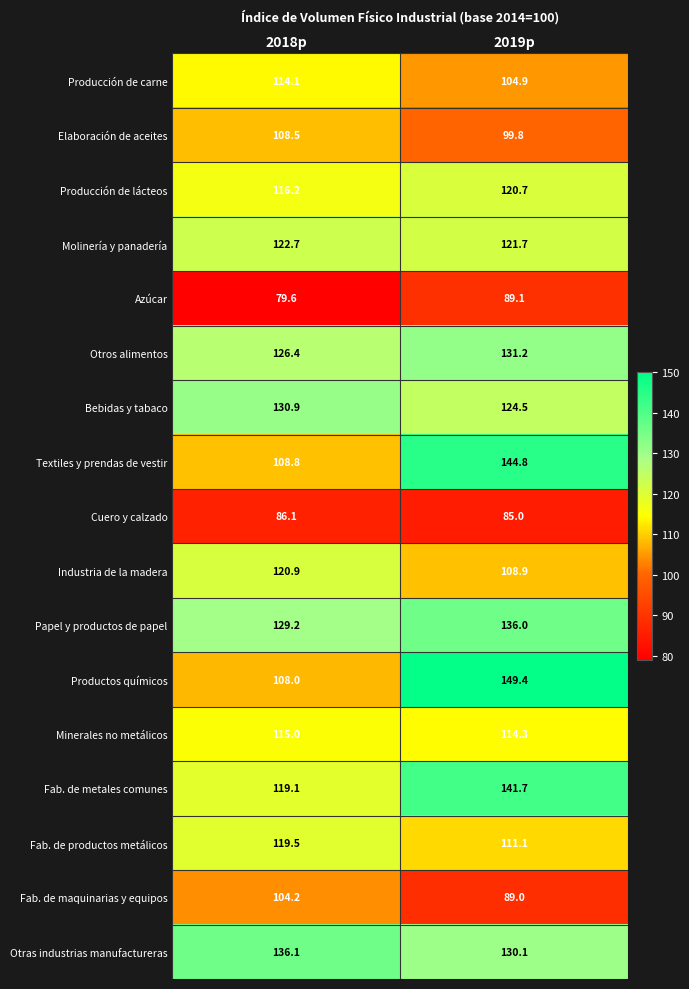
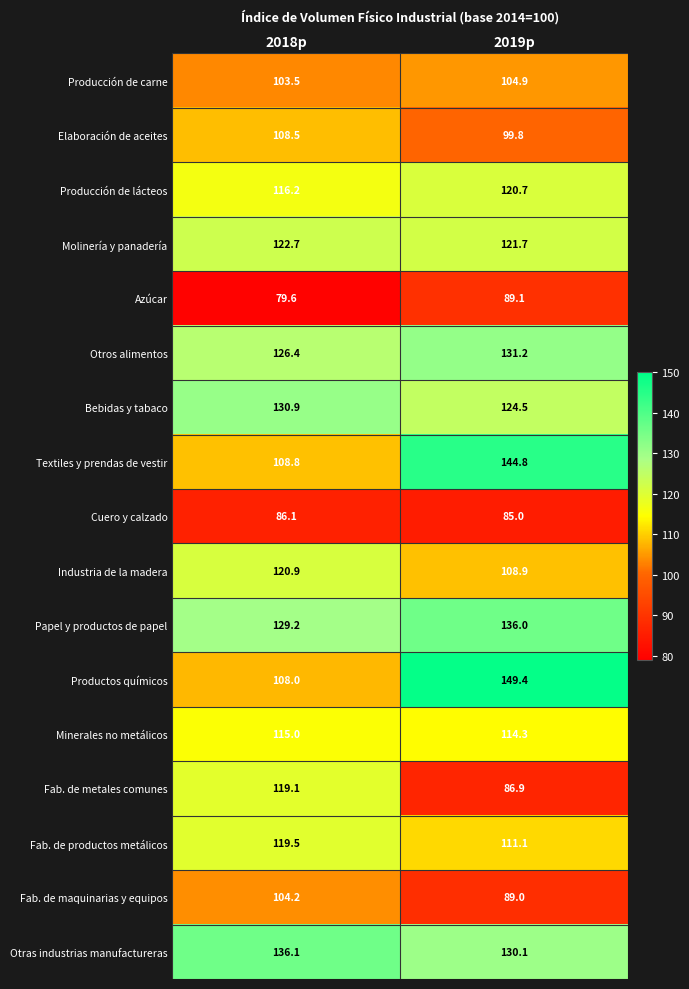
Producción de carne, 2018p: 114.1 -> 103.5
Fab. de metales comunes, 2019p: 141.7 -> 86.9
